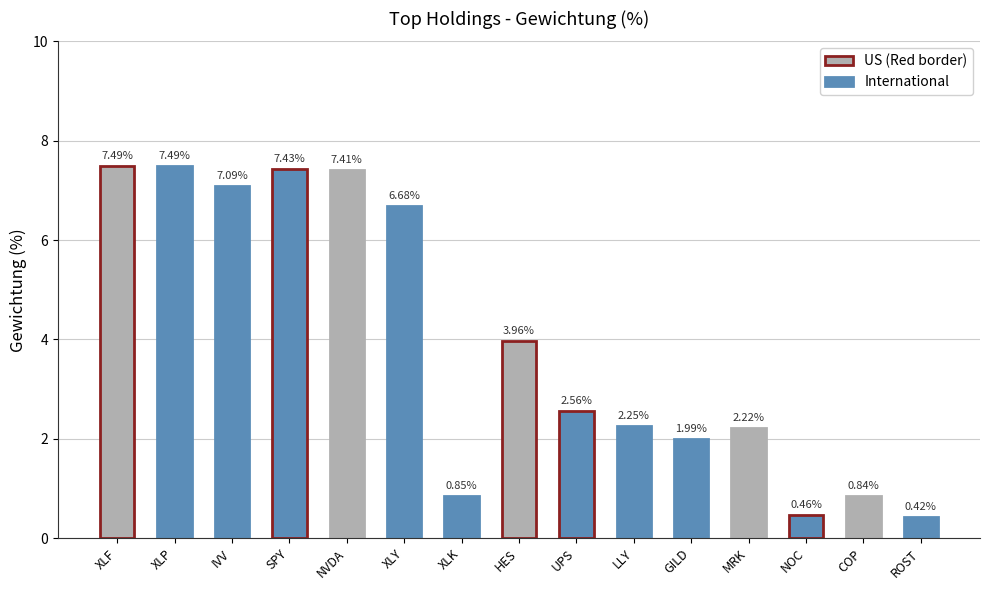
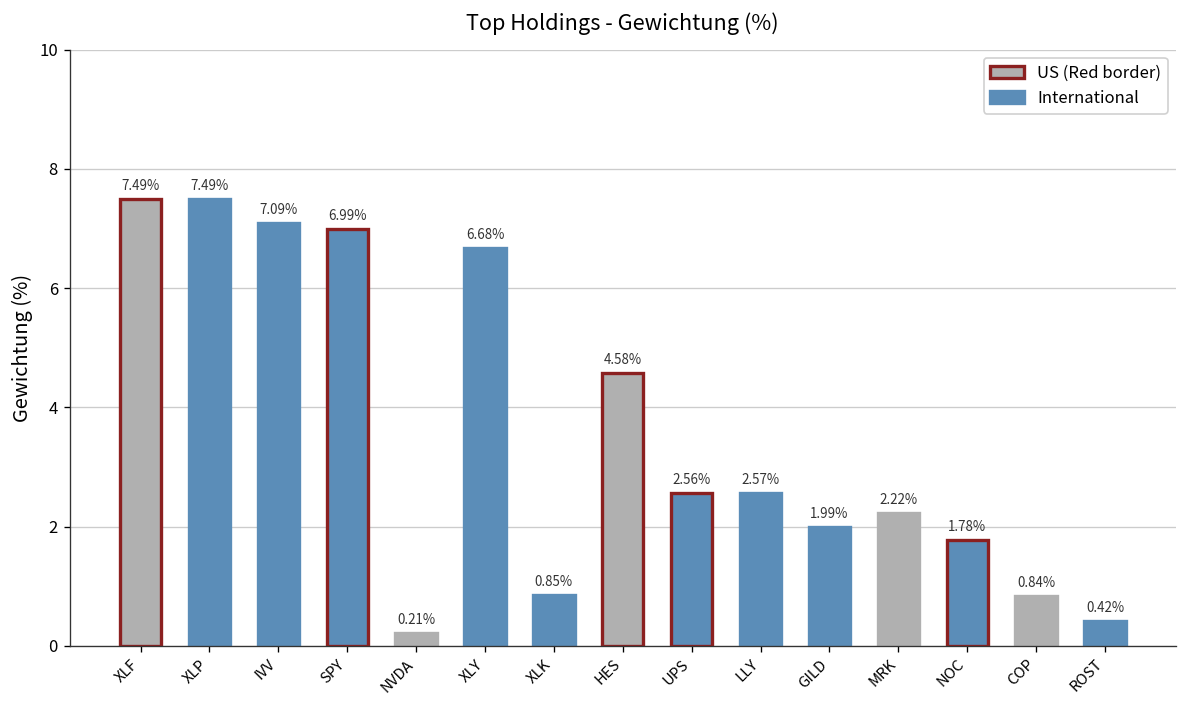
SPY: 7.43% -> 6.99%
NVDA: 7.41% -> 0.21%
HES: 3.96% -> 4.58%
LLY: 2.25% -> 2.57%
NOC: 0.46% -> 1.78%
